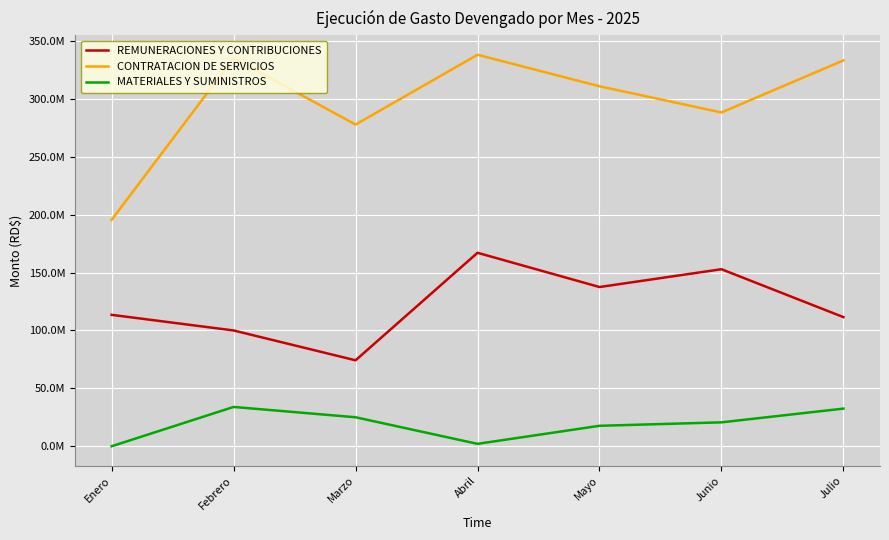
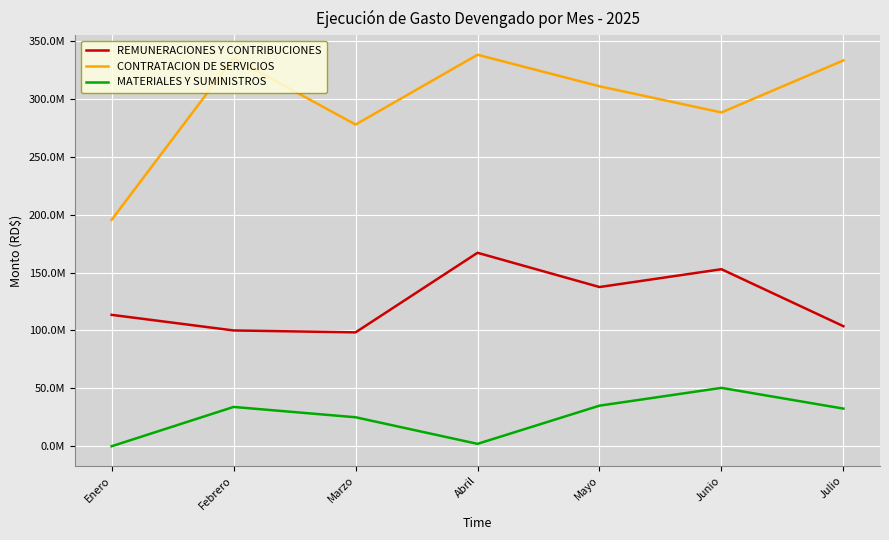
REMUNERACIONES Y CONTRIBUCIONES, Marzo: 74000000 -> 98000000
MATERIALES Y SUMINISTROS, Mayo: 18000000 -> 35000000
MATERIALES Y SUMINISTROS, Junio: 21000000 -> 50000000
REMUNERACIONES Y CONTRIBUCIONES, Julio: 111000000 -> 104000000
